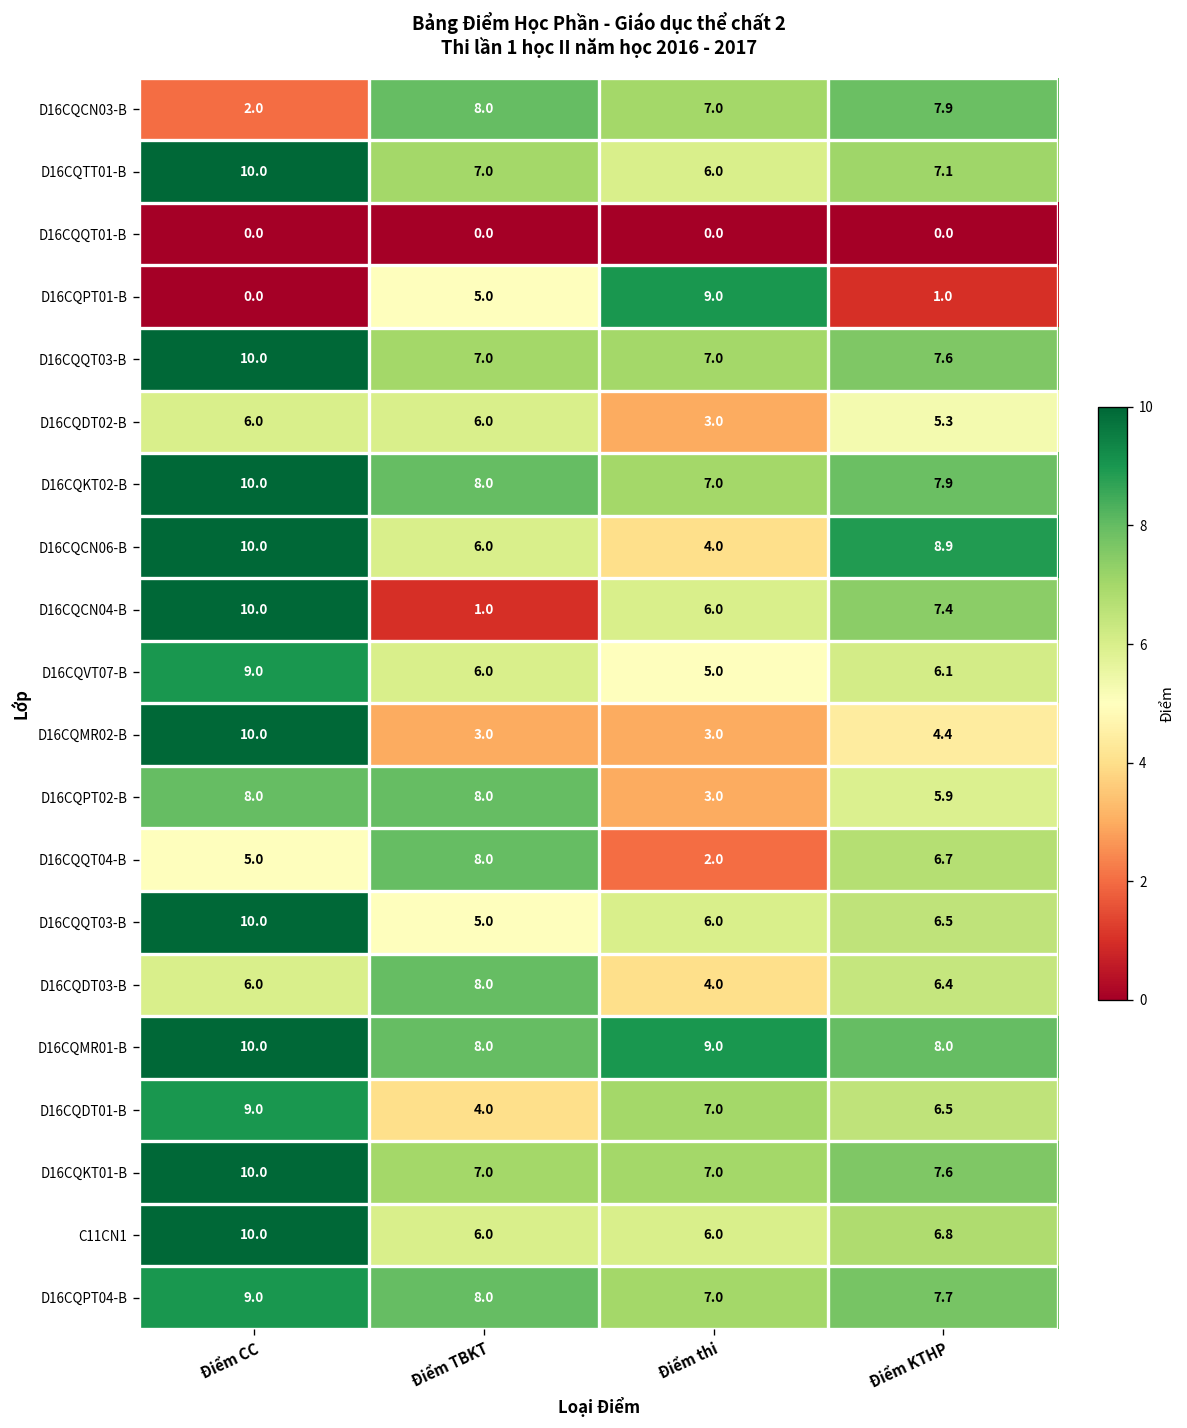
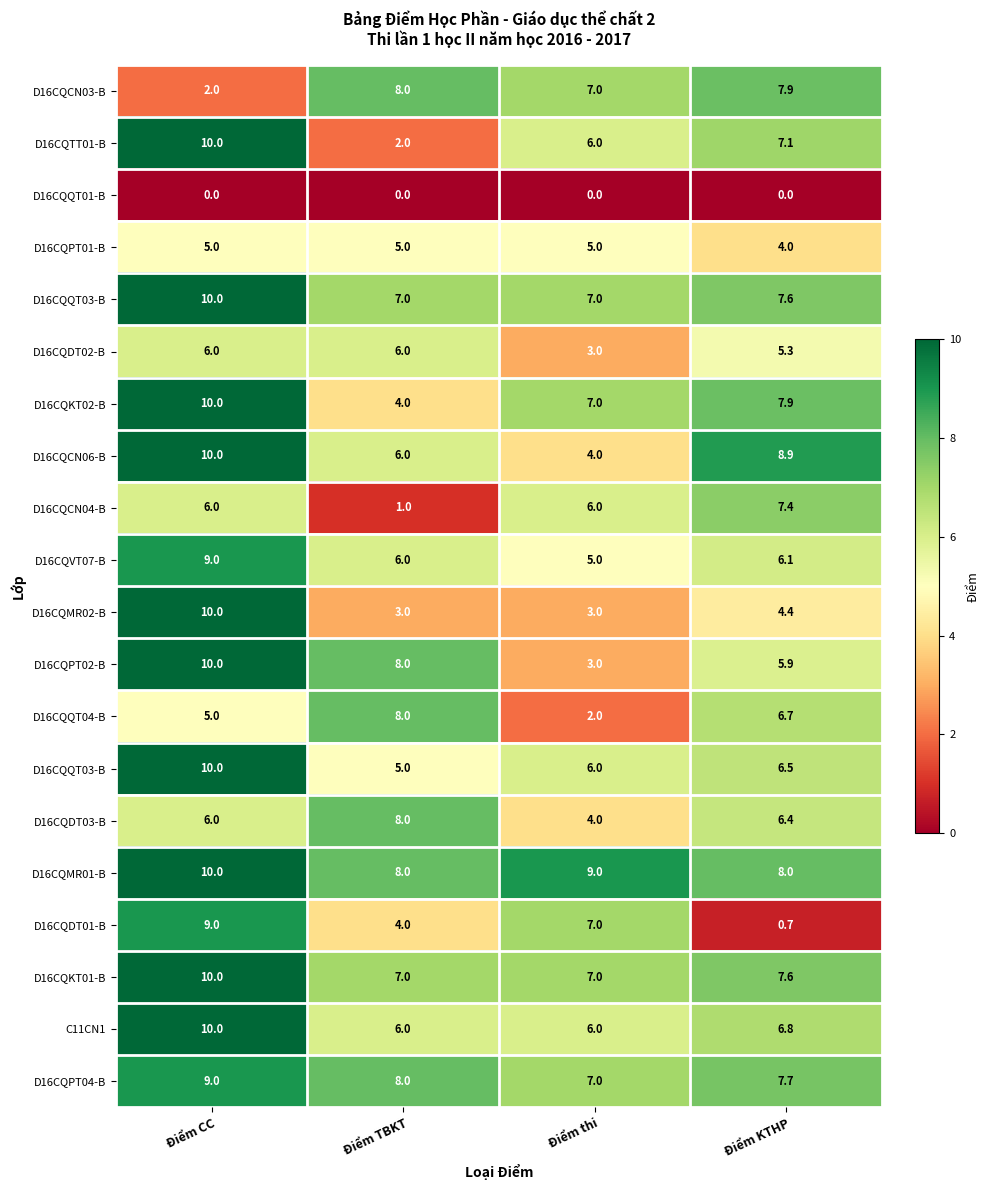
D16CQTT01-B, Điểm TBKT: 7.0 -> 2.0
D16CQPT01-B, Điểm CC: 0.0 -> 5.0
D16CQPT01-B, Điểm thi: 9.0 -> 5.0
D16CQPT01-B, Điểm KTHP: 1.0 -> 4.0
D16CQKT02-B, Điểm TBKT: 8.0 -> 4.0
D16CQCN04-B, Điểm CC: 10.0 -> 6.0
D16CQPT02-B, Điểm CC: 8.0 -> 10.0
D16CQDT01-B, Điểm KTHP: 6.5 -> 0.7
